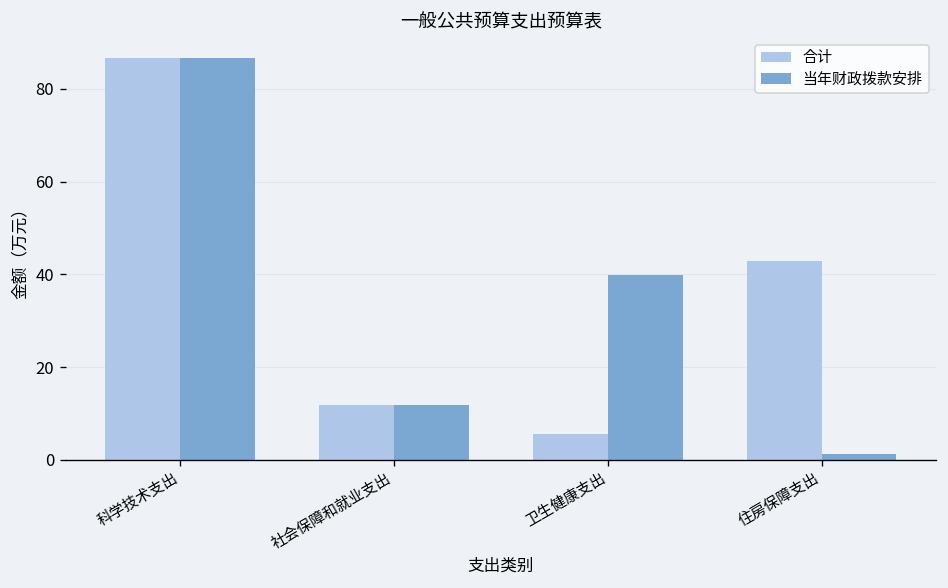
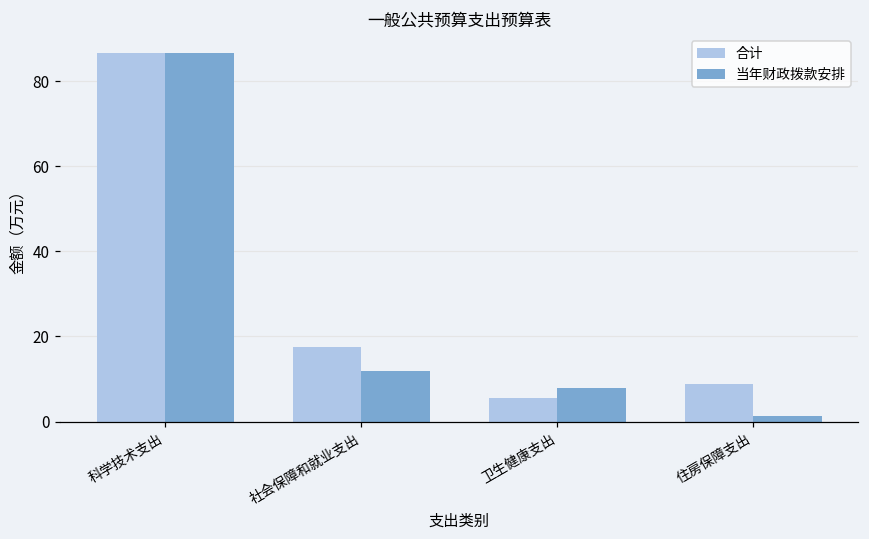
合计, 社会保障和就业支出: 12 -> 18
当年财政拨款安排, 卫生健康支出: 40 -> 8
合计, 住房保障支出: 43 -> 9
